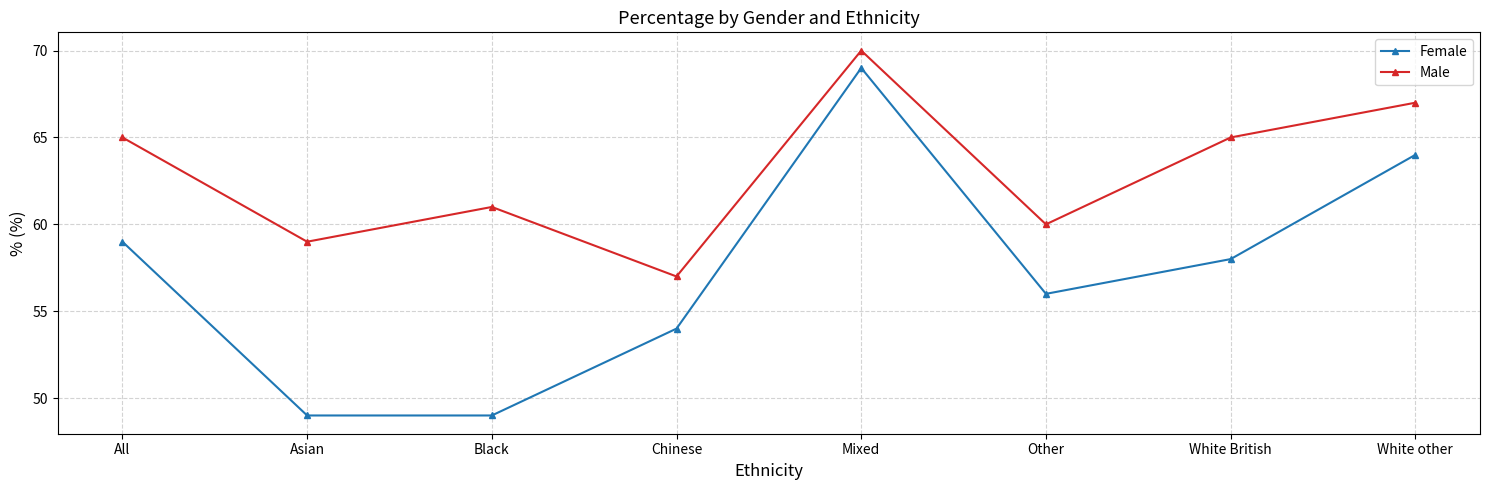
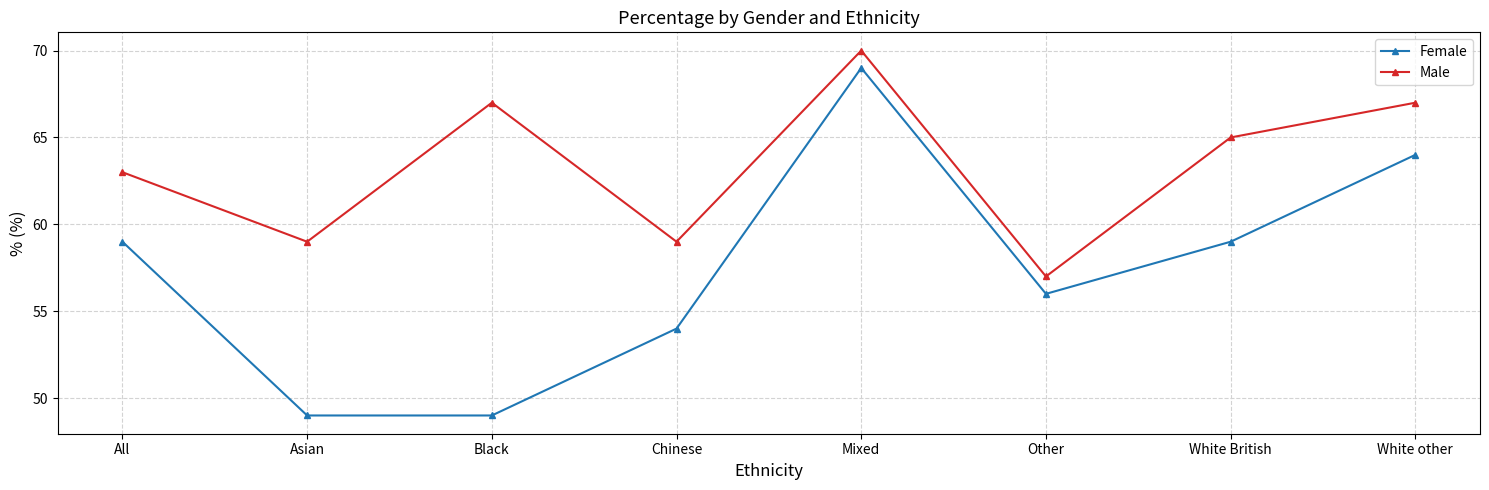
Male, All: 65 -> 63
Male, Black: 61 -> 67
Male, Chinese: 57 -> 59
Male, Other: 60 -> 57
Female, White British: 58 -> 59
